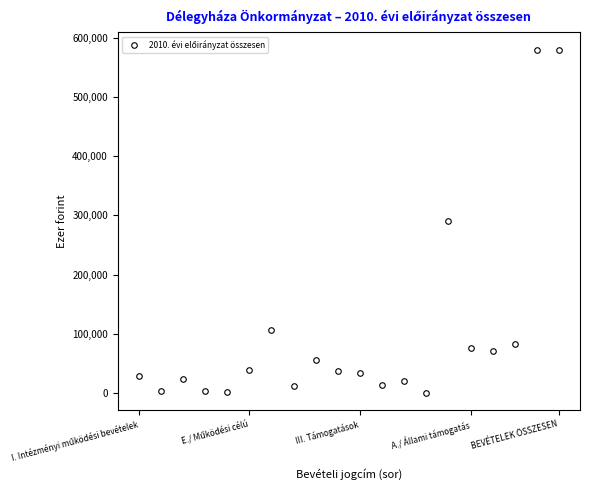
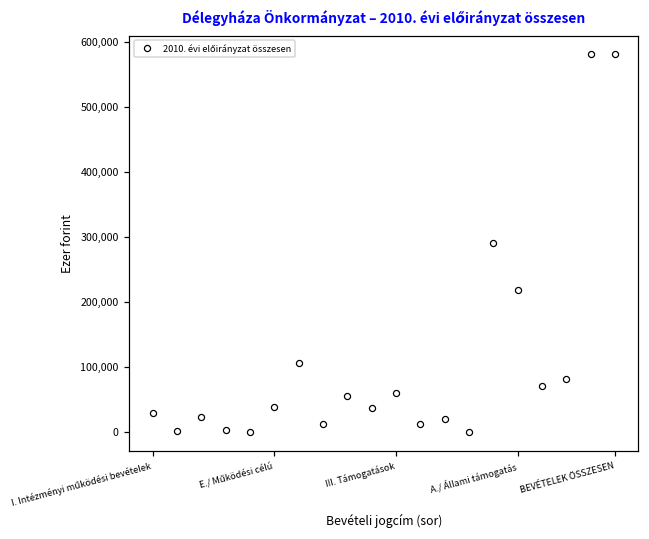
III. Támogatások: 30,000 -> 60,000
A./ Állami támogatás: 80,000 -> 220,000
